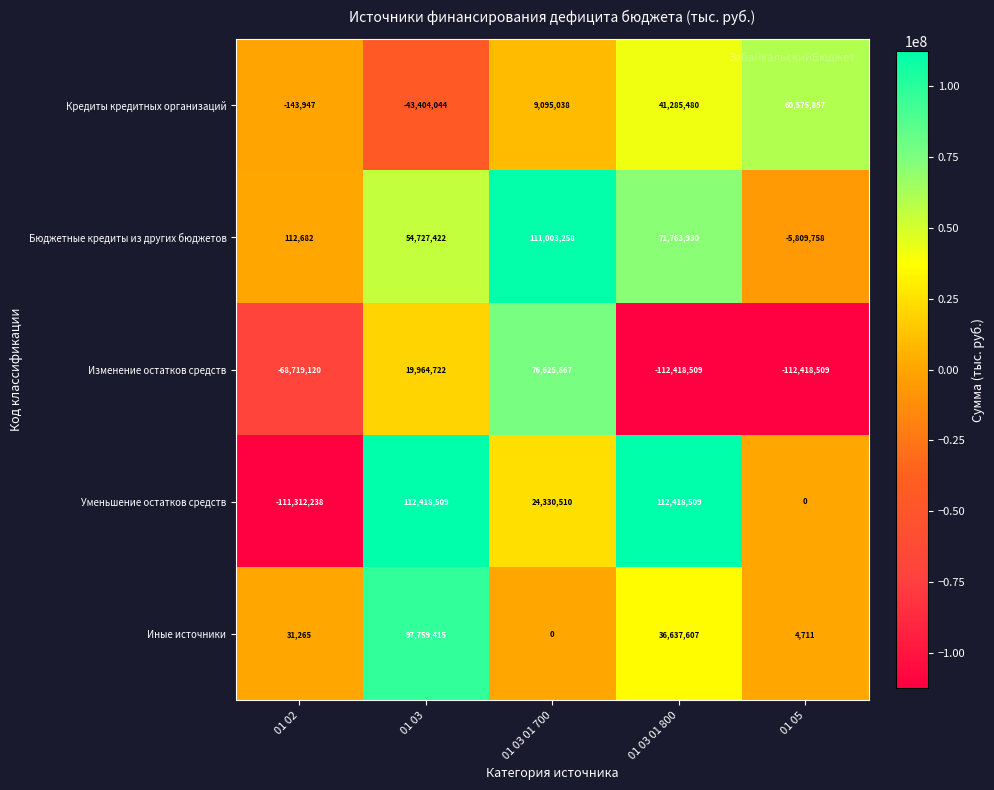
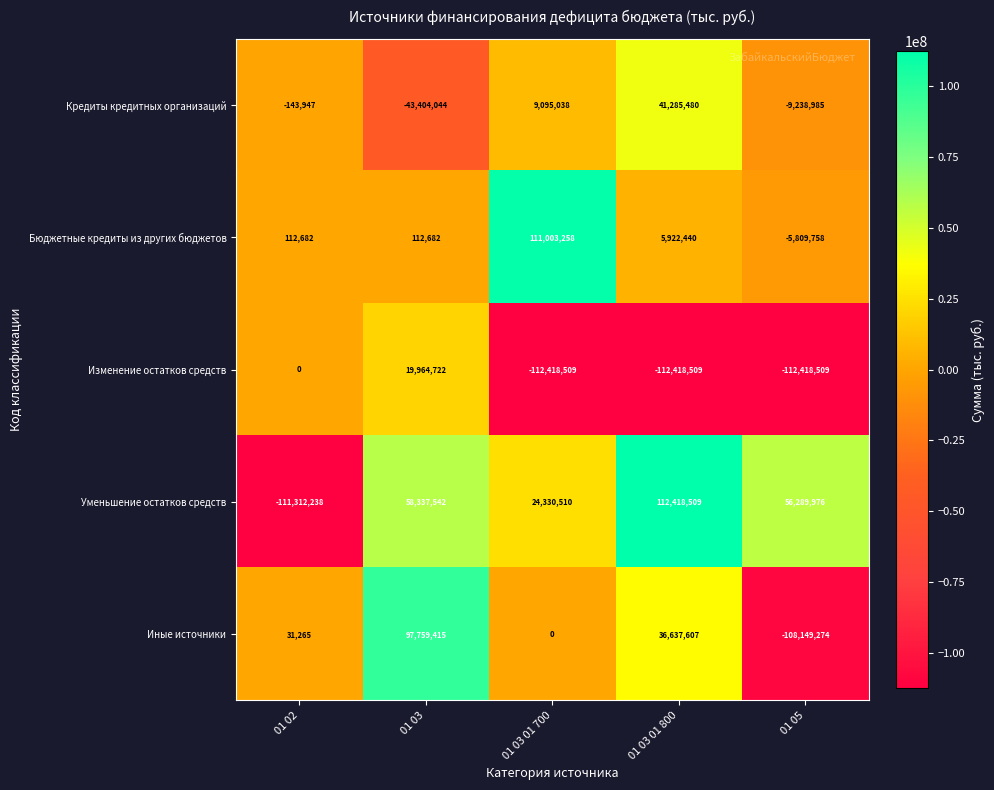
Кредиты кредитных организаций, 01 05: 60,575,857 -> -9,238,985
Бюджетные кредиты из других бюджетов, 01 03: 54,727,422 -> 112,682
Бюджетные кредиты из других бюджетов, 01 03 01 800: 71,763,930 -> 5,922,440
Изменение остатков средств, 01 02: -68,719,120 -> 0
Изменение остатков средств, 01 03 01 700: 76,625,667 -> -112,418,509
Уменьшение остатков средств, 01 03: 112,418,509 -> 58,337,542
Уменьшение остатков средств, 01 05: 0 -> 56,289,976
Иные источники, 01 05: 4,711 -> -108,149,274
